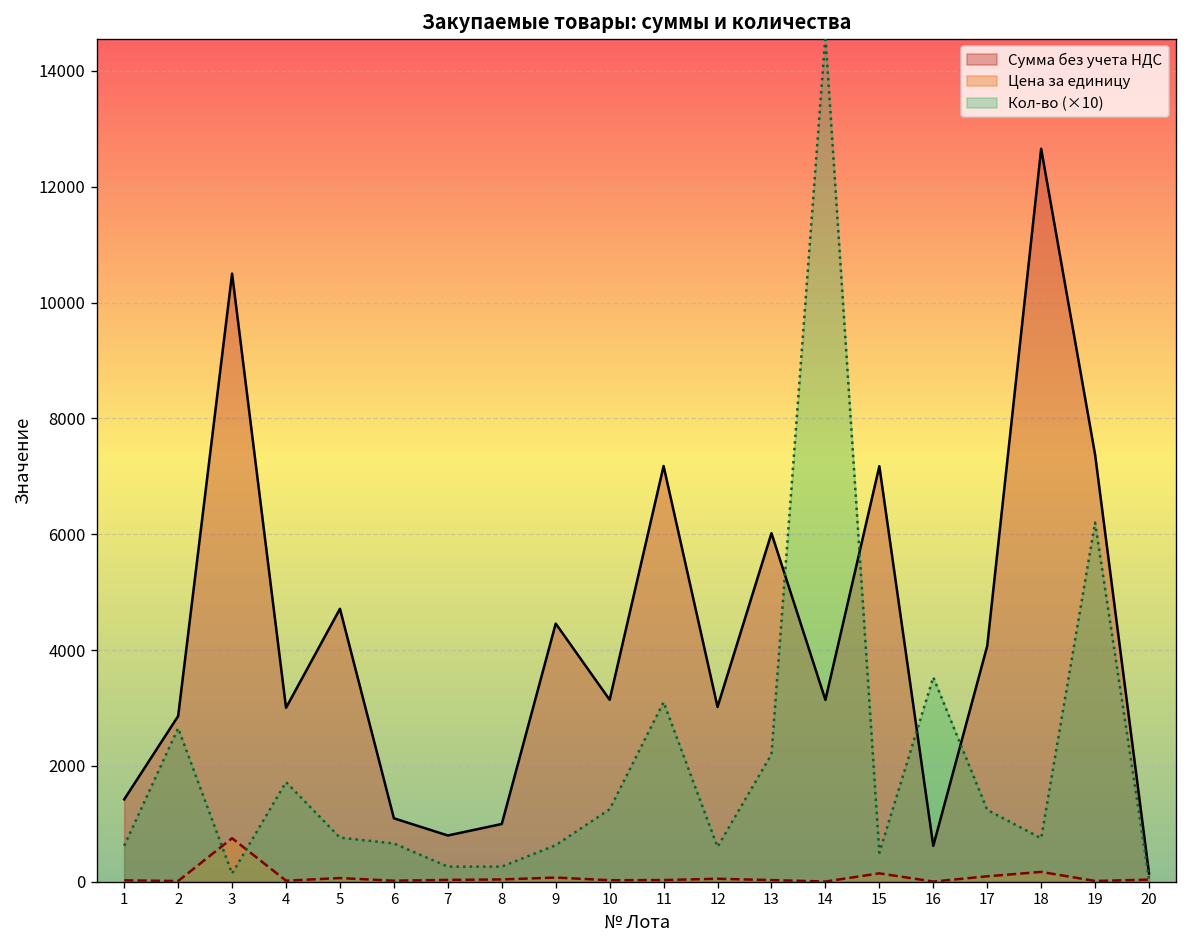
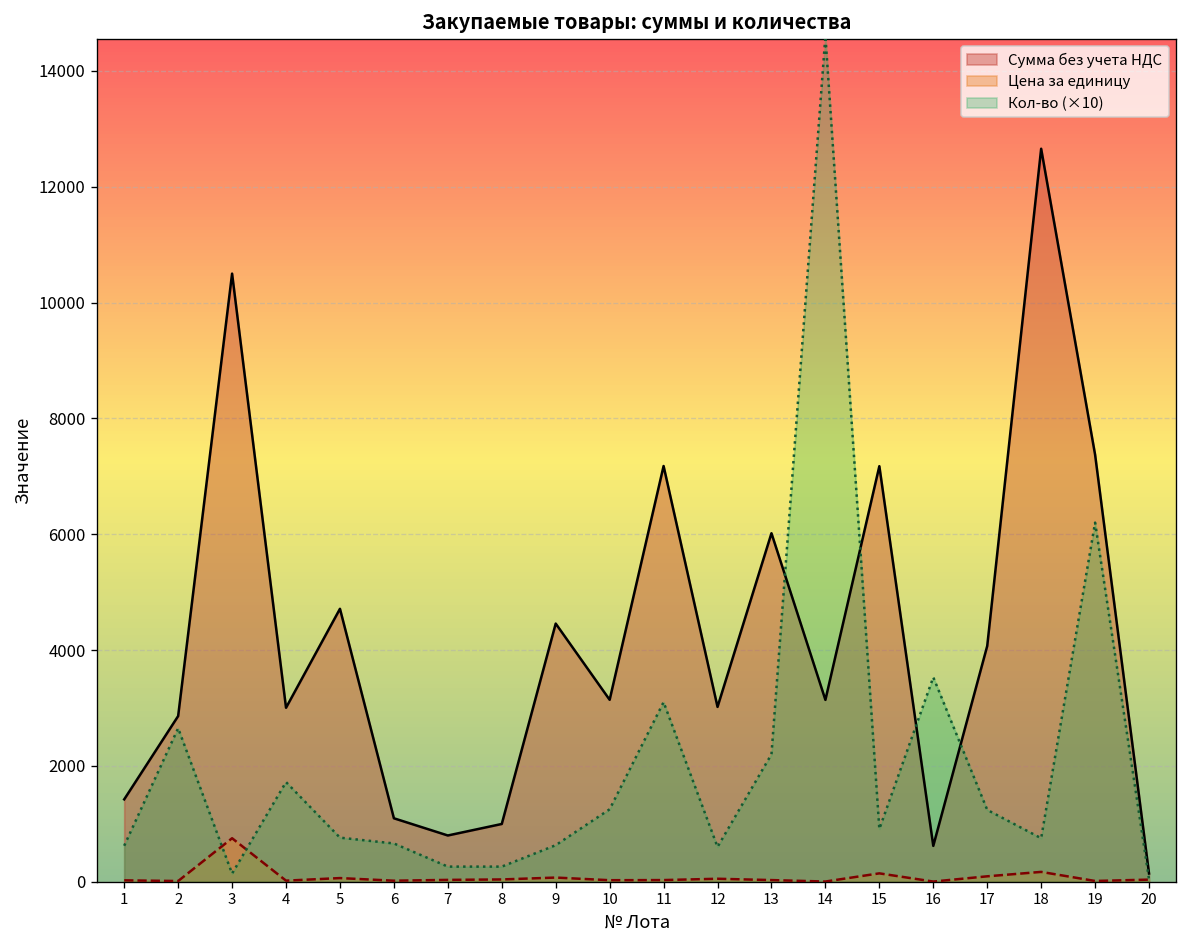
Кол-во (×10), 15: 500 -> 900
